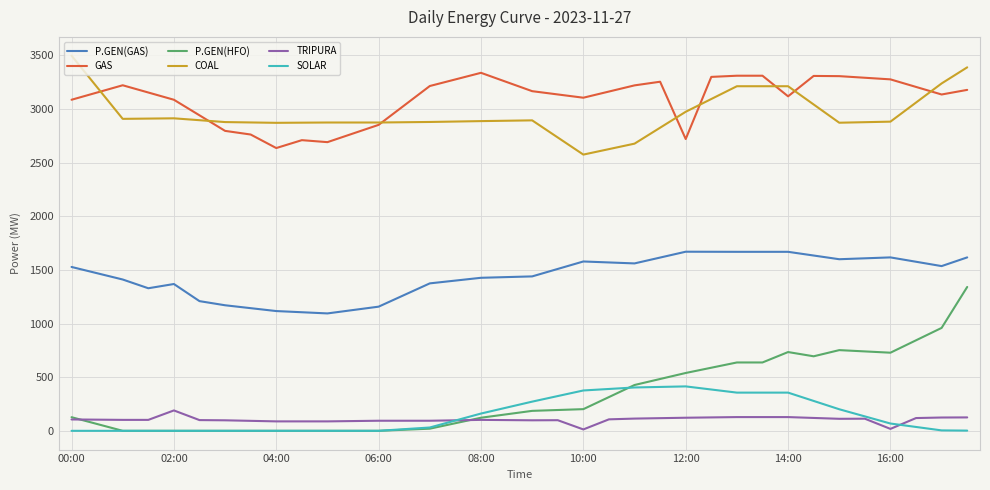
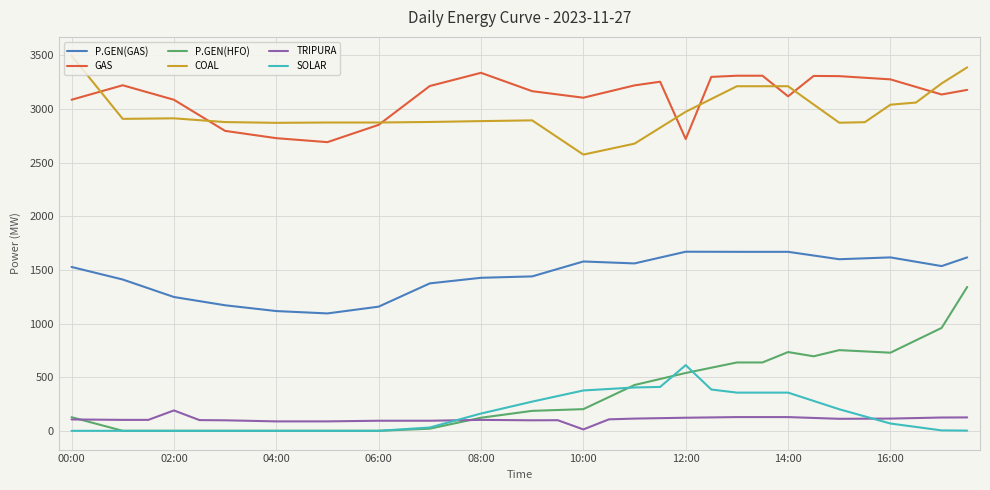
P.GEN(GAS), 02:00: 1370 -> 1250
GAS, 04:00: 2640 -> 2730
SOLAR, 12:00: 410 -> 610
COAL, 16:00: 2880 -> 3040
TRIPURA, 16:00: 20 -> 110
